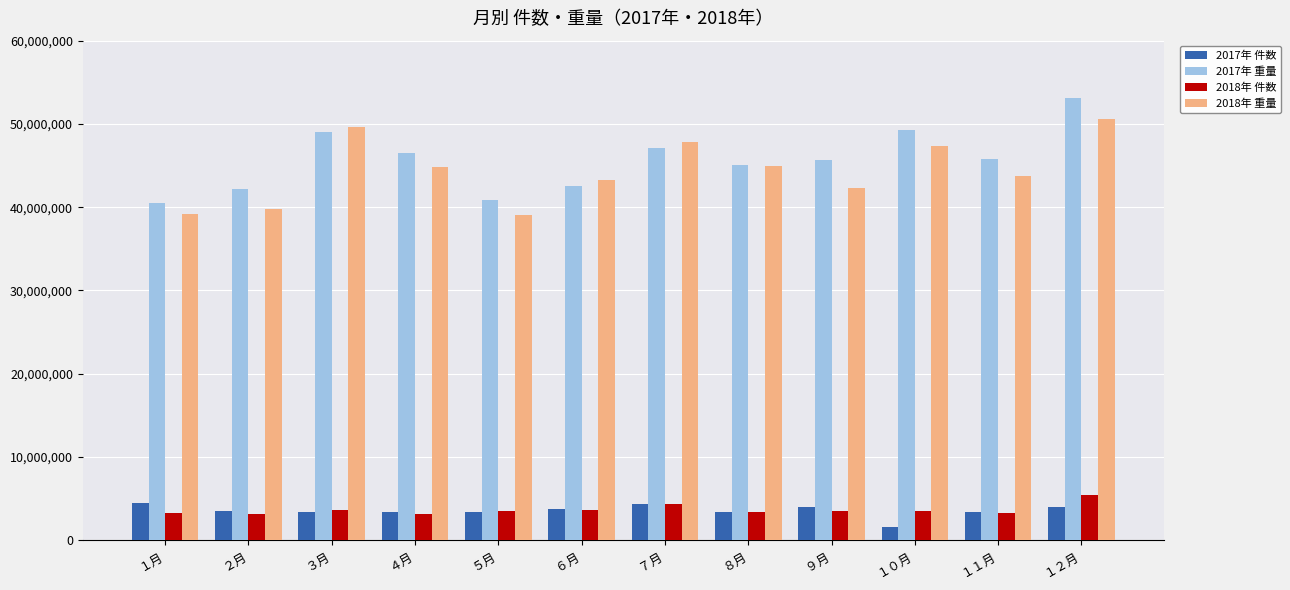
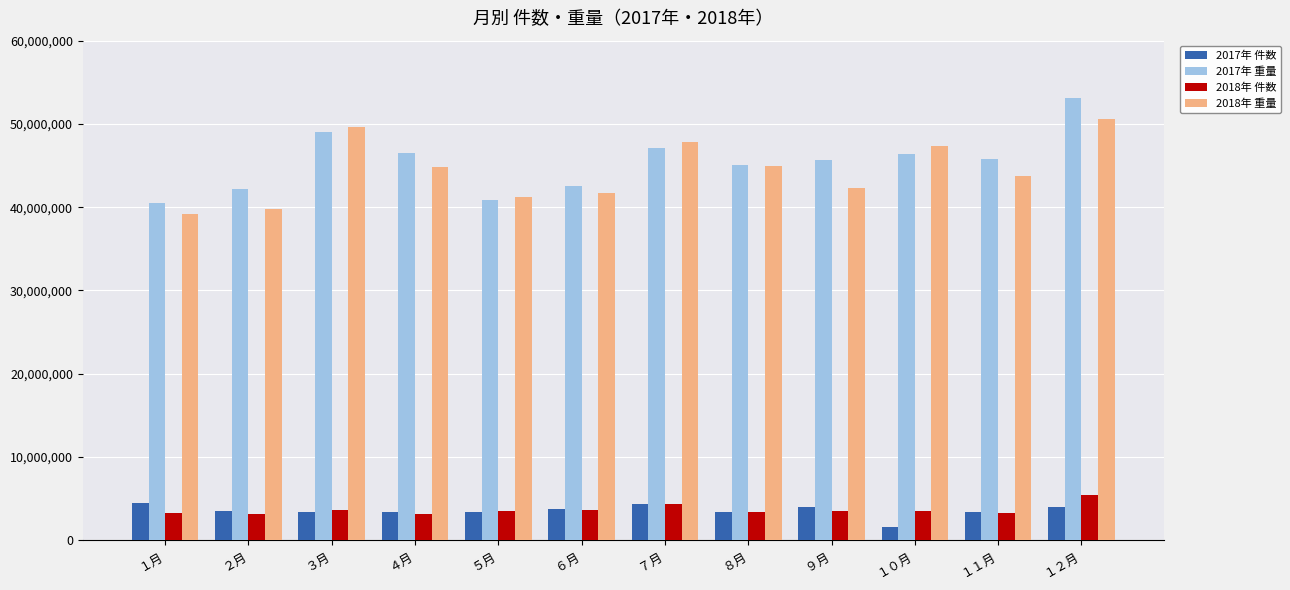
2018年 重量, ５月: 39,000,000 -> 41,000,000
2018年 重量, ６月: 43,000,000 -> 42,000,000
2017年 重量, １０月: 49,000,000 -> 46,000,000
